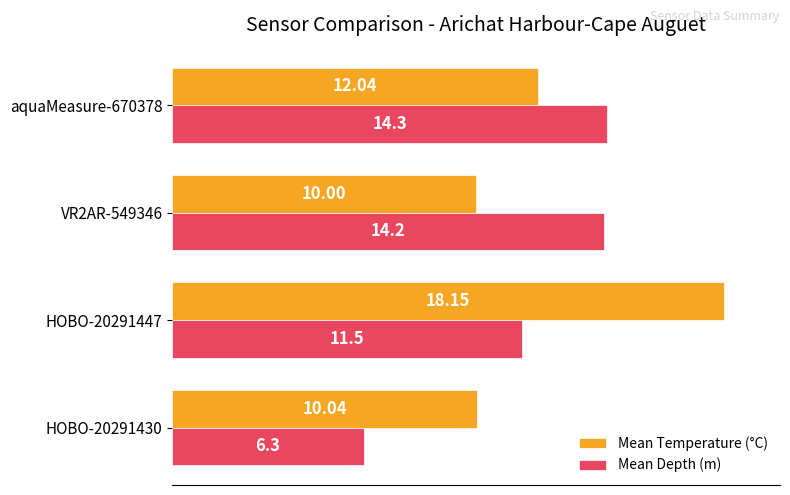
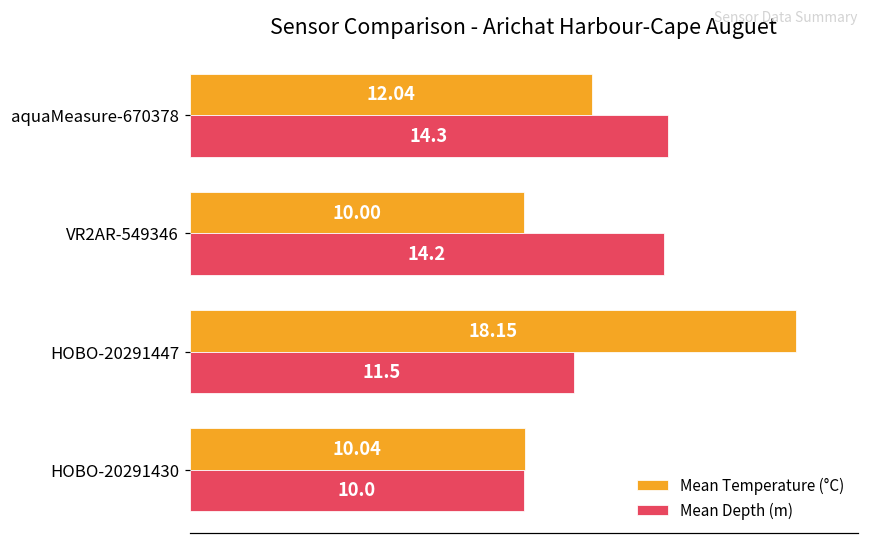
Mean Depth (m), HOBO-20291430: 6.3 -> 10.0
